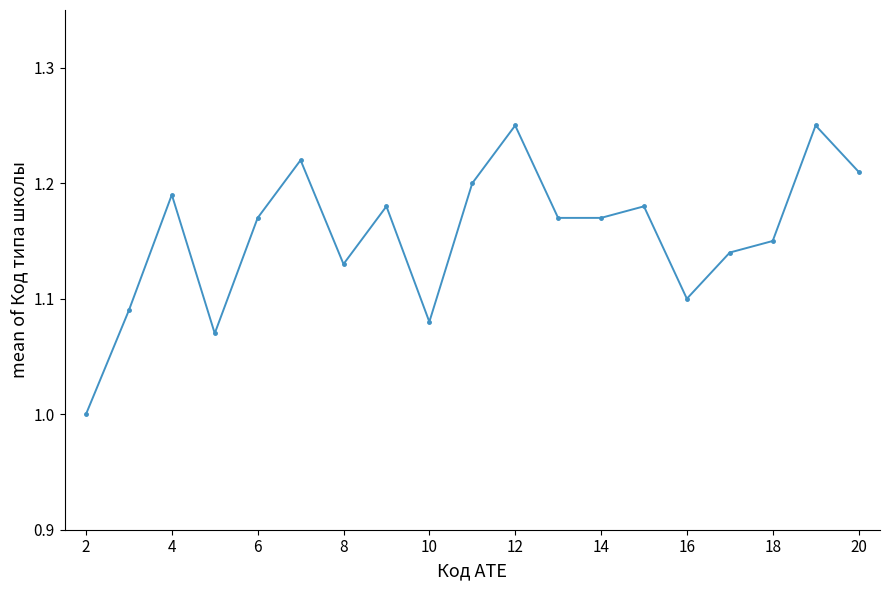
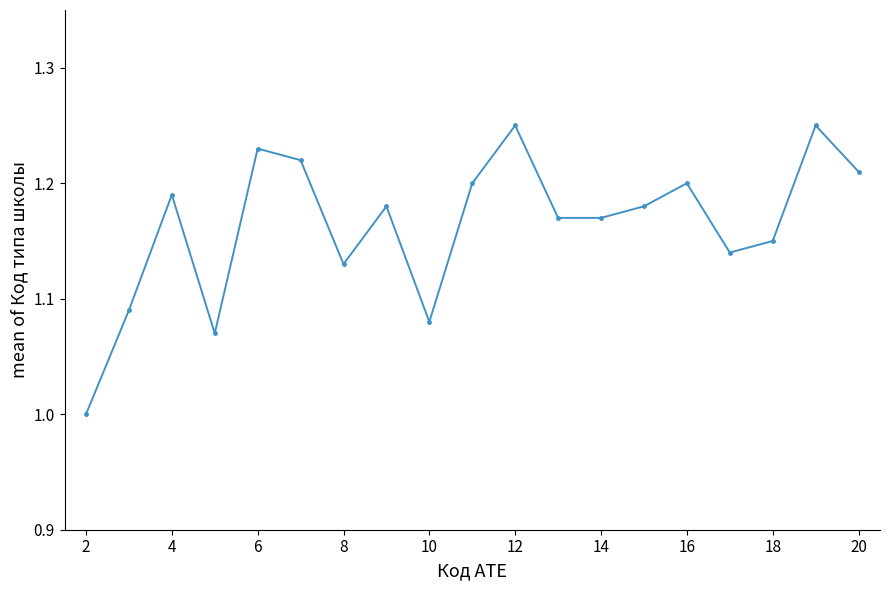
6: 1.17 -> 1.23
16: 1.1 -> 1.2
